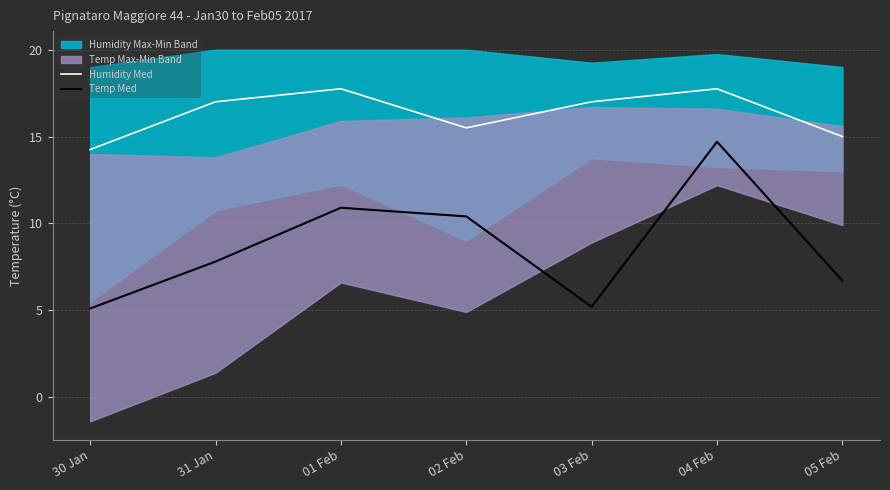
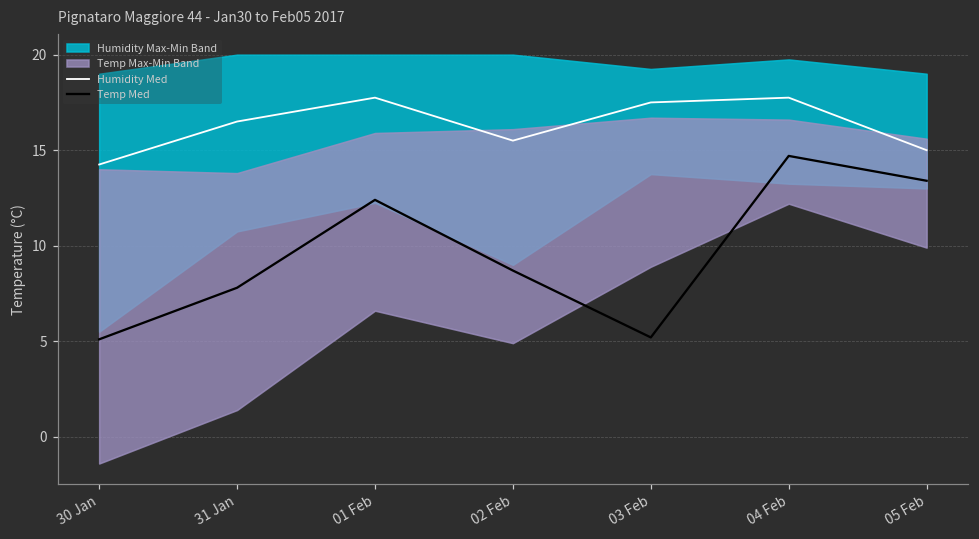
Humidity Med, 31 Jan: 17.0 -> 16.5
Temp Med, 01 Feb: 10.9 -> 12.4
Temp Med, 02 Feb: 10.4 -> 8.7
Humidity Med, 03 Feb: 17.0 -> 17.5
Temp Med, 05 Feb: 6.7 -> 13.4
